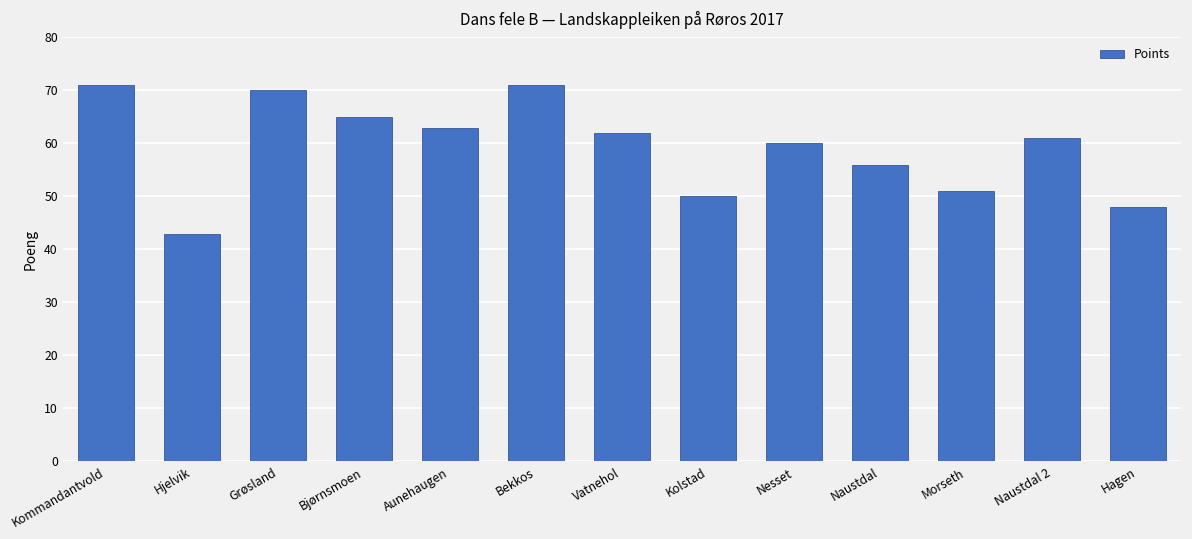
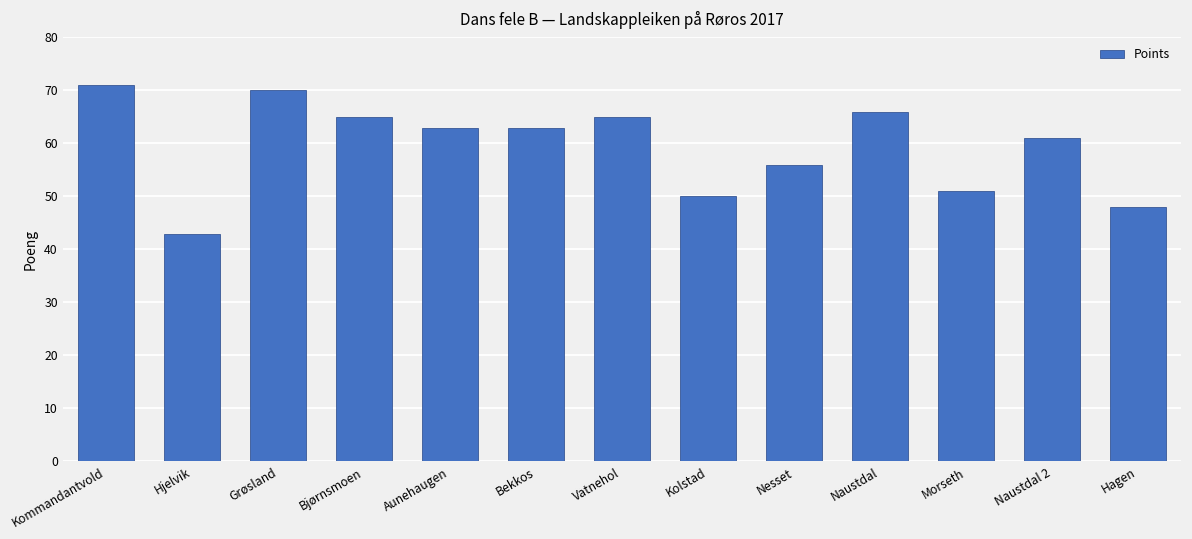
Bekkos: 71 -> 63
Vatnehol: 62 -> 65
Nesset: 60 -> 56
Naustdal: 56 -> 66
